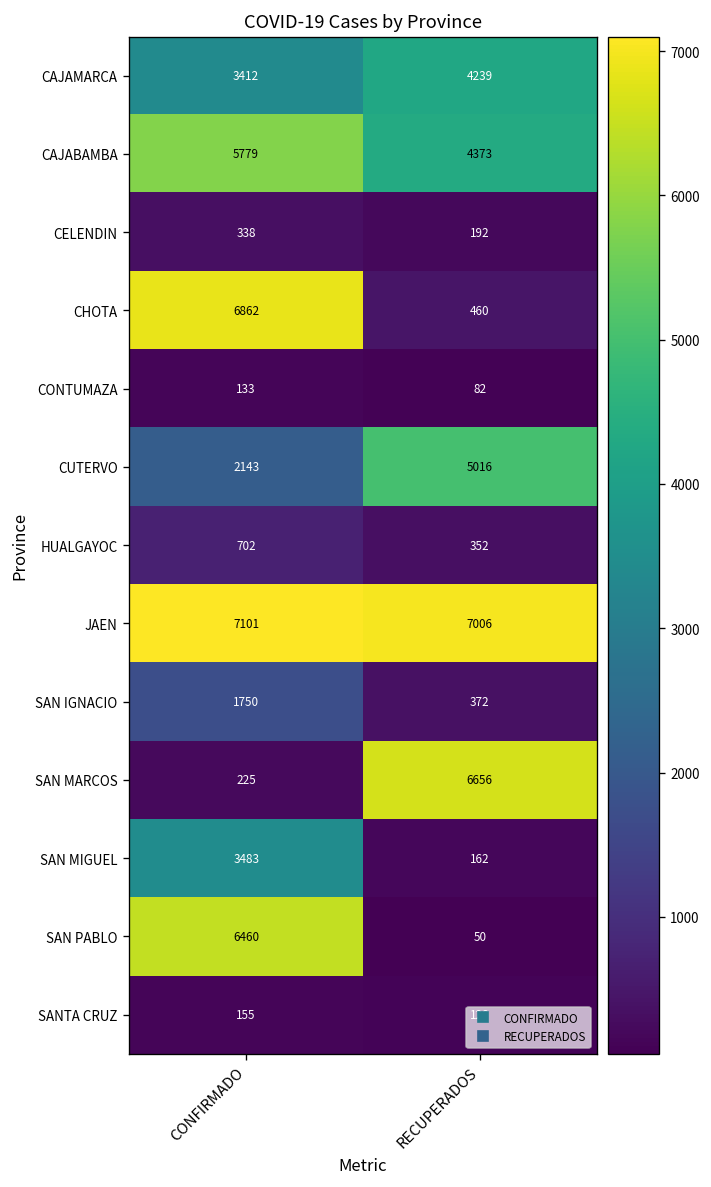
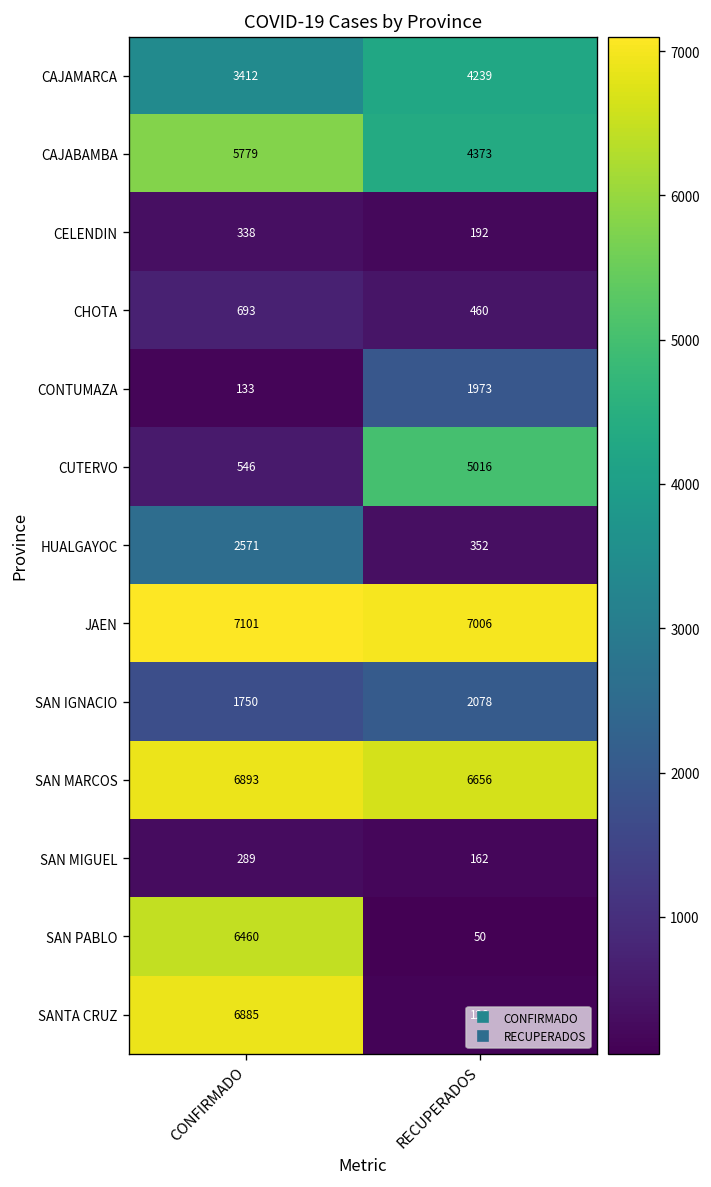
CHOTA, CONFIRMADO: 6862 -> 693
CONTUMAZA, RECUPERADOS: 82 -> 1973
CUTERVO, CONFIRMADO: 2143 -> 546
HUALGAYOC, CONFIRMADO: 702 -> 2571
SAN IGNACIO, RECUPERADOS: 372 -> 2078
SAN MARCOS, CONFIRMADO: 225 -> 6893
SAN MIGUEL, CONFIRMADO: 3483 -> 289
SANTA CRUZ, CONFIRMADO: 155 -> 6885
